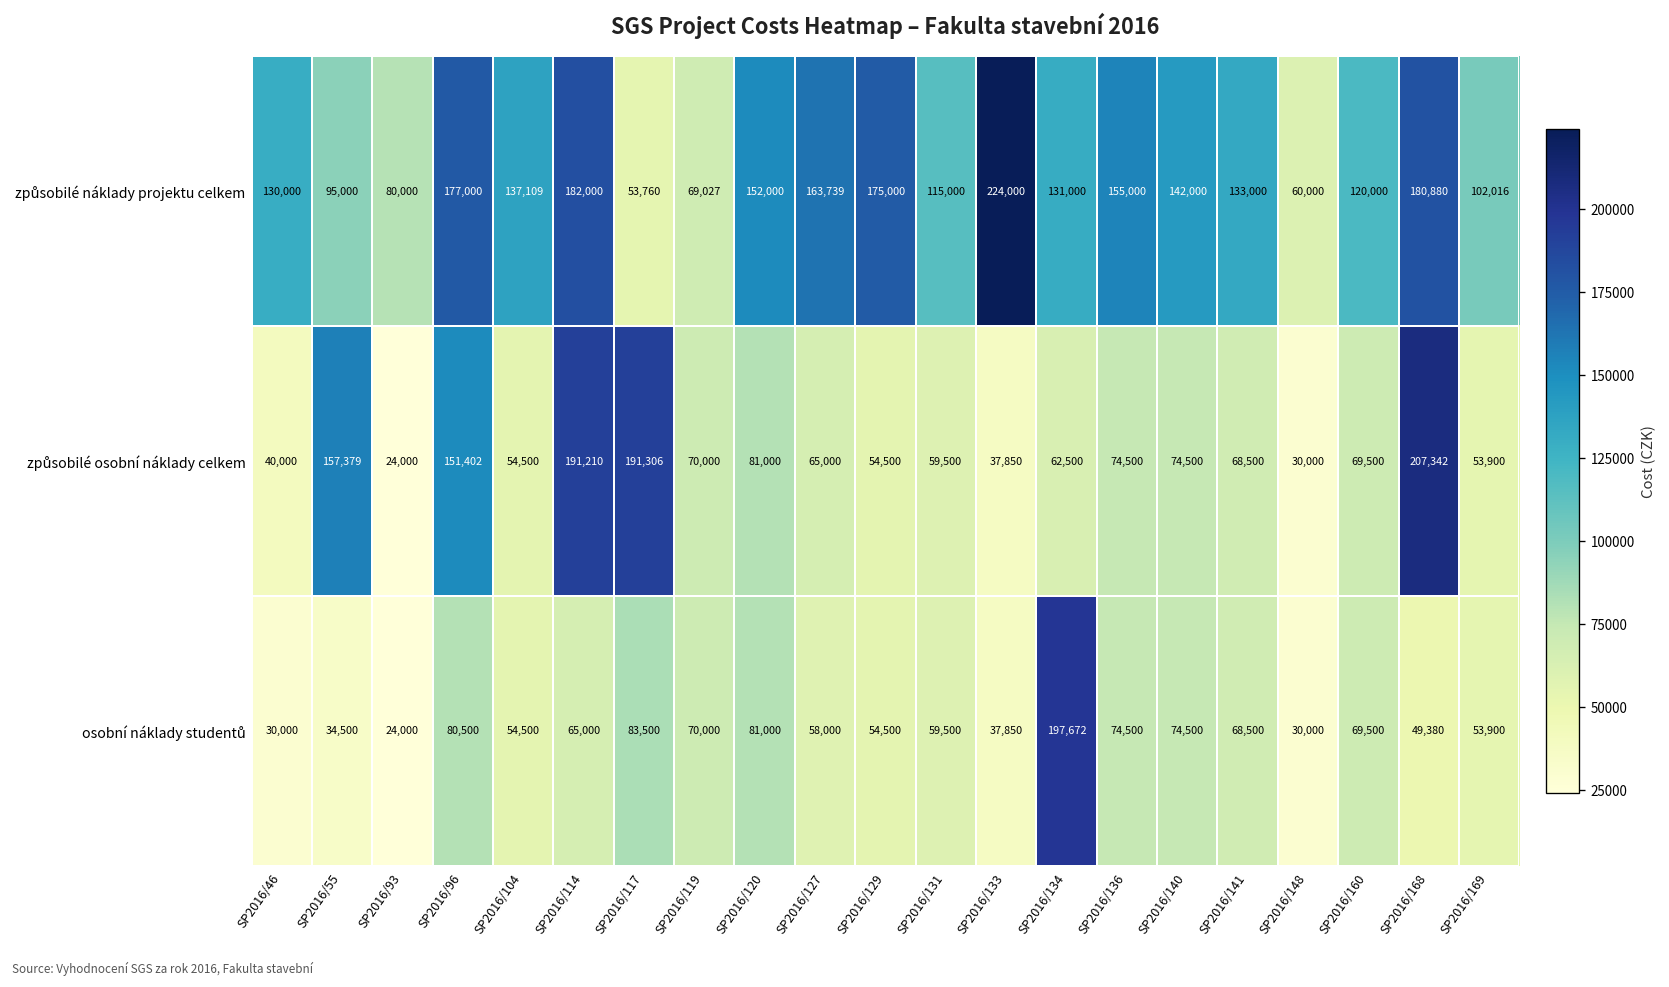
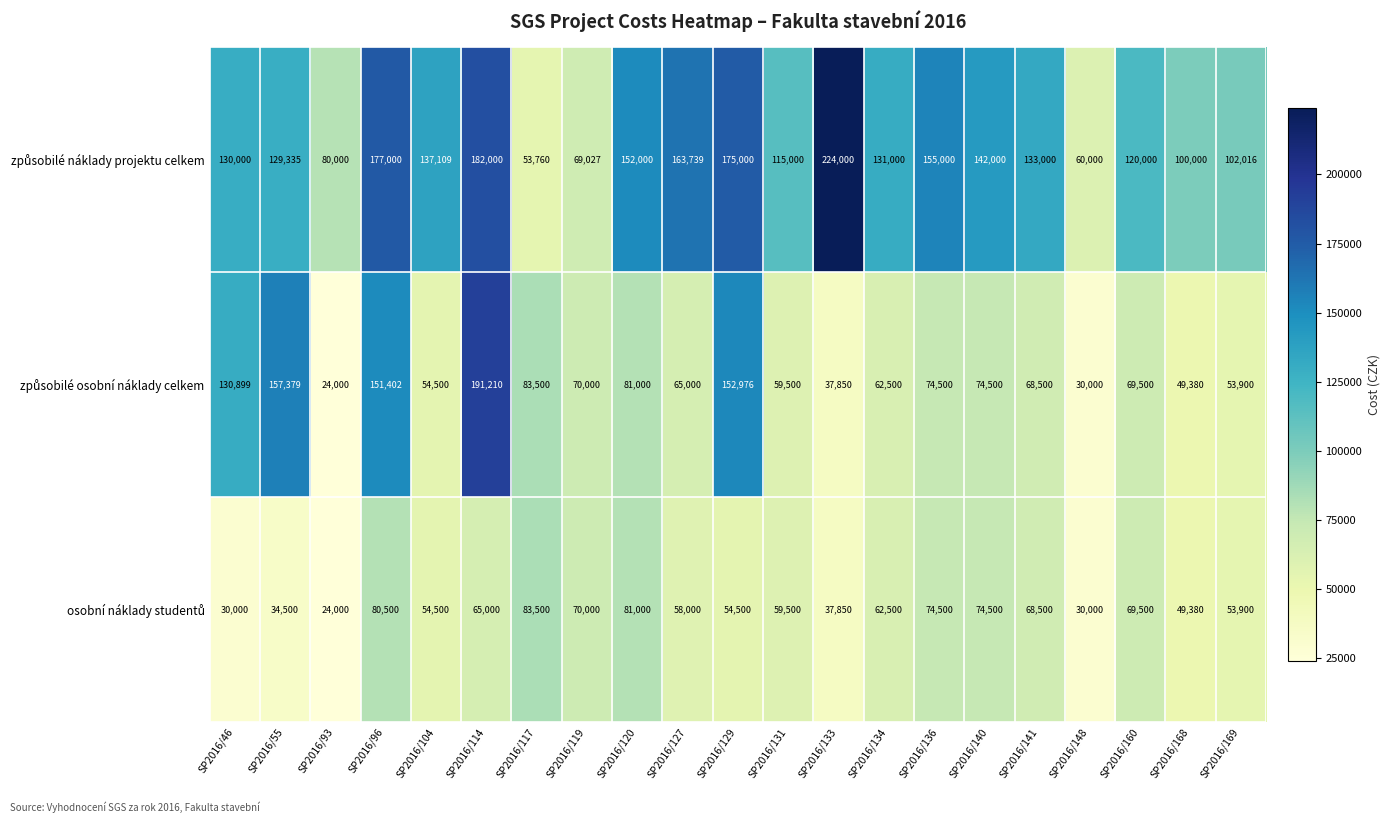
způsobilé náklady projektu celkem, SP2016/55: 95,000 -> 129,335
způsobilé náklady projektu celkem, SP2016/168: 180,880 -> 100,000
způsobilé osobní náklady celkem, SP2016/46: 40,000 -> 130,899
způsobilé osobní náklady celkem, SP2016/117: 191,306 -> 83,500
způsobilé osobní náklady celkem, SP2016/129: 54,500 -> 152,976
způsobilé osobní náklady celkem, SP2016/168: 207,342 -> 49,380
osobní náklady studentů, SP2016/134: 197,672 -> 62,500
